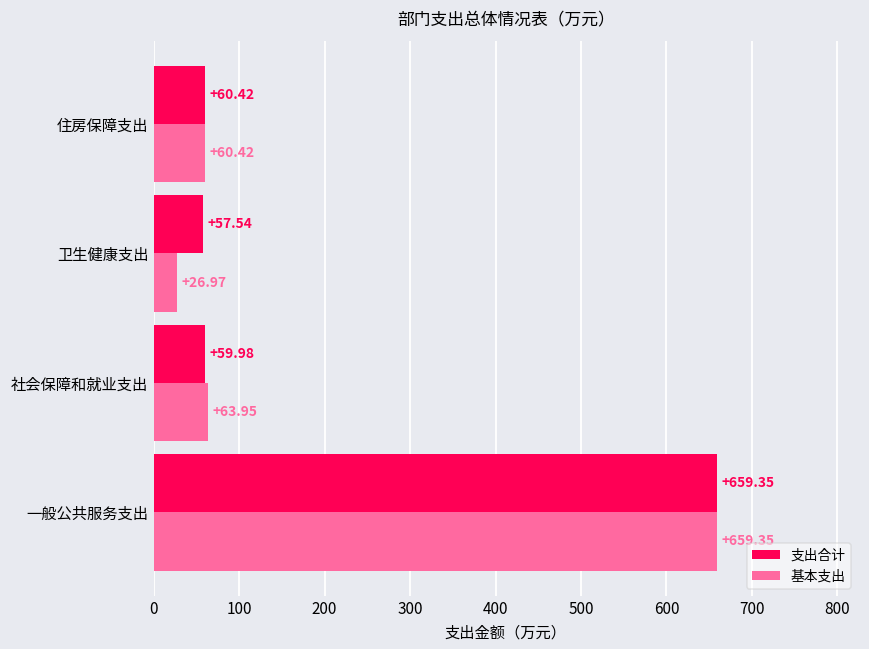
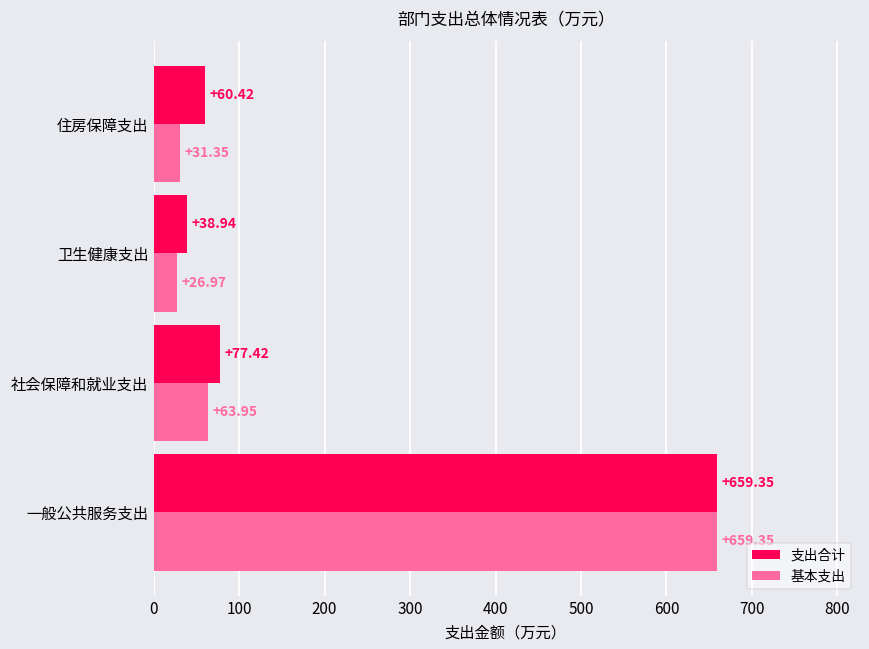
基本支出, 住房保障支出: +60.42 -> +31.35
支出合计, 卫生健康支出: +57.54 -> +38.94
支出合计, 社会保障和就业支出: +59.98 -> +77.42
